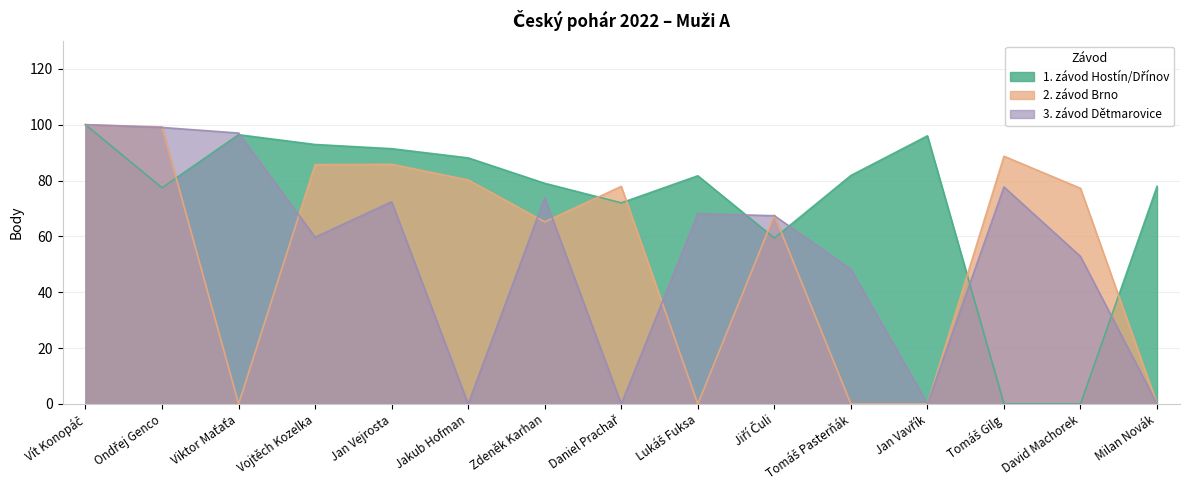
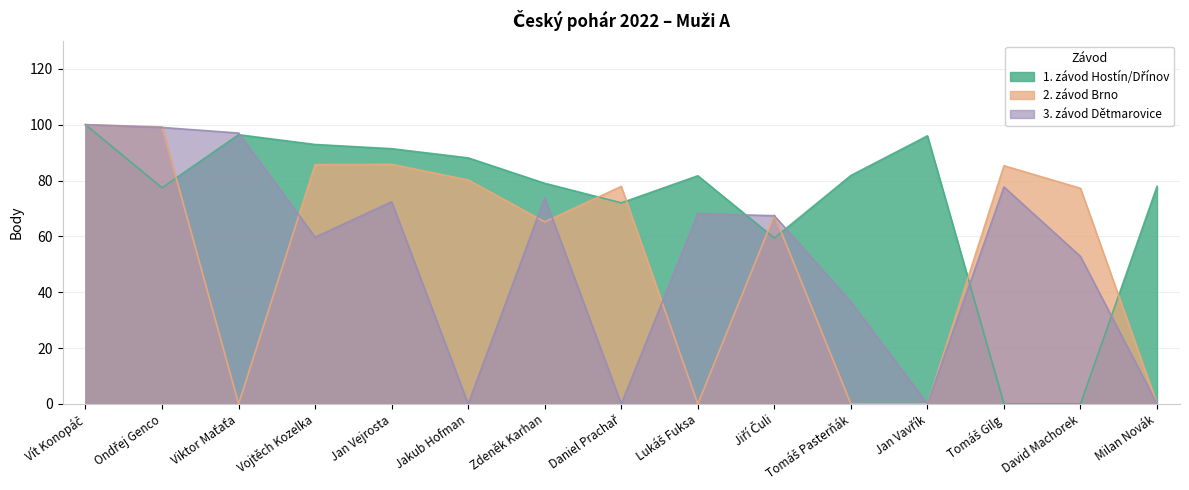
3. závod Dětmarovice, Tomáš Pasterňák: 48 -> 37
2. závod Brno, Tomáš Gilg: 89 -> 85
